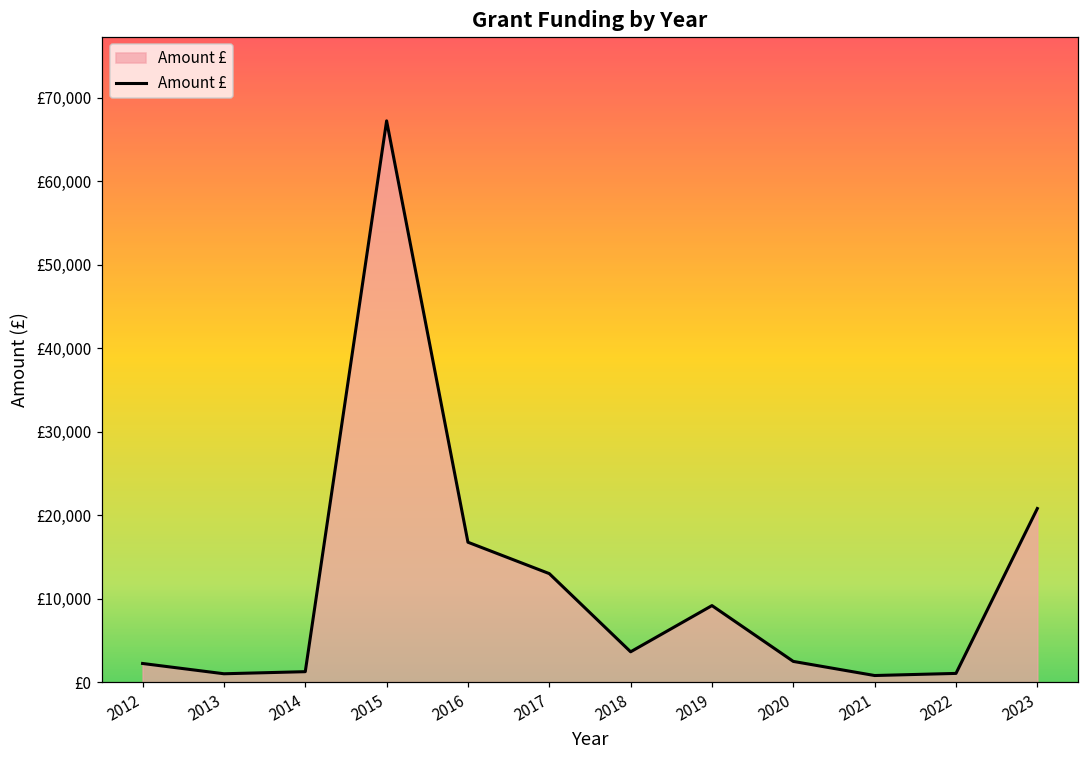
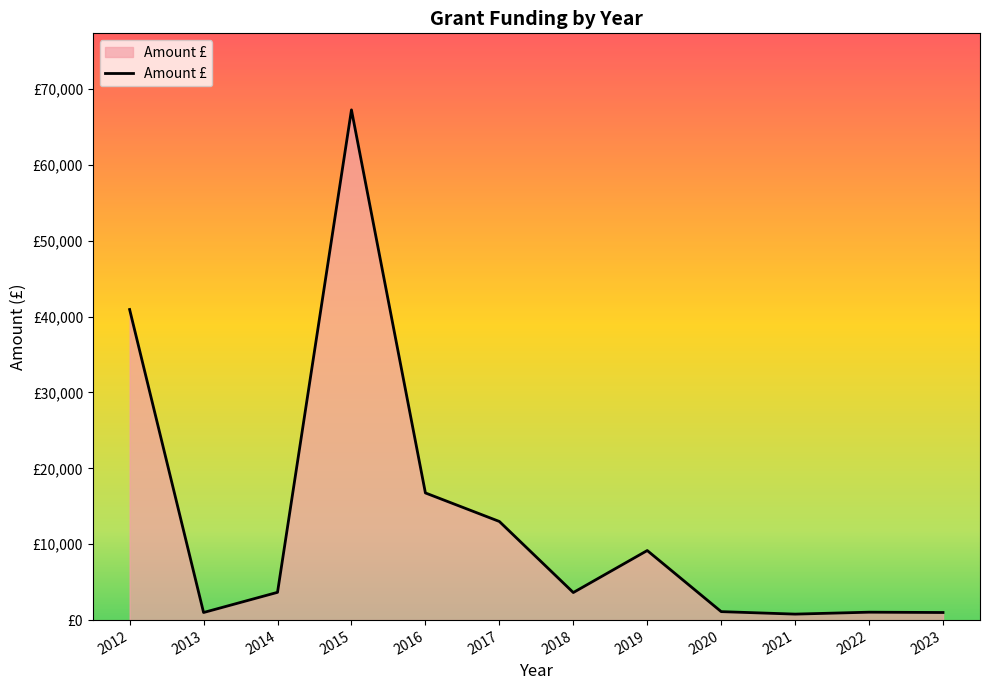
2012: £2,000 -> £41,000
2014: £1,000 -> £4,000
2020: £2,000 -> £1,000
2023: £21,000 -> £1,000
